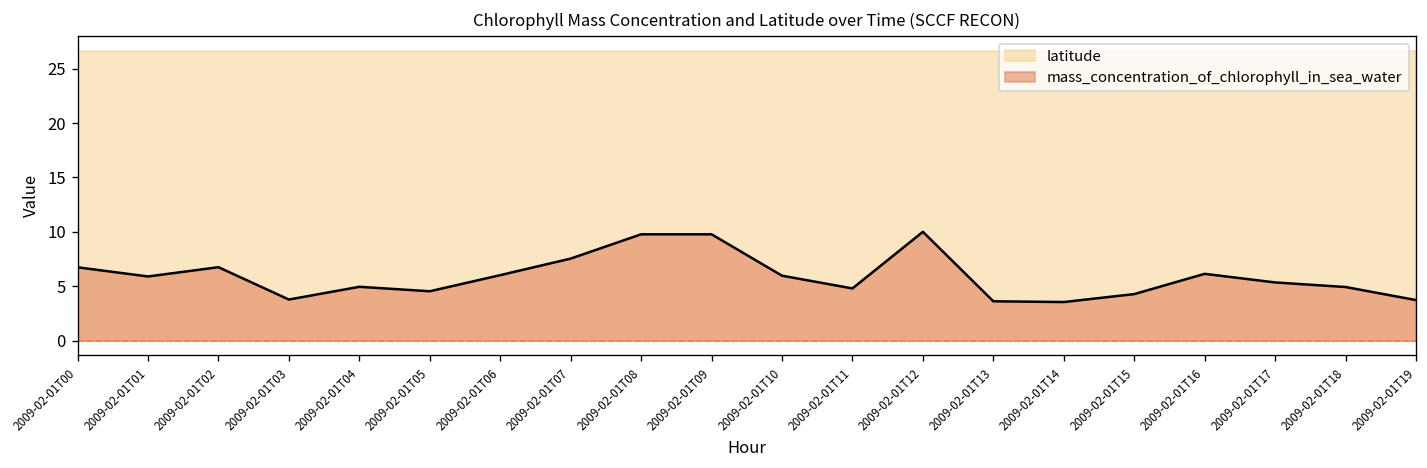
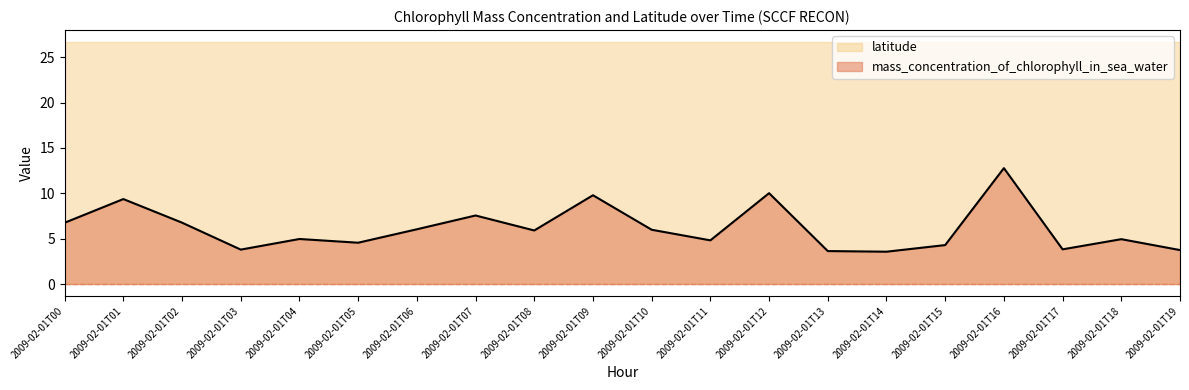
mass_concentration_of_chlorophyll_in_sea_water, 2009-02-01T01: 6 -> 9
mass_concentration_of_chlorophyll_in_sea_water, 2009-02-01T08: 10 -> 6
mass_concentration_of_chlorophyll_in_sea_water, 2009-02-01T16: 6 -> 13
mass_concentration_of_chlorophyll_in_sea_water, 2009-02-01T17: 5 -> 4
